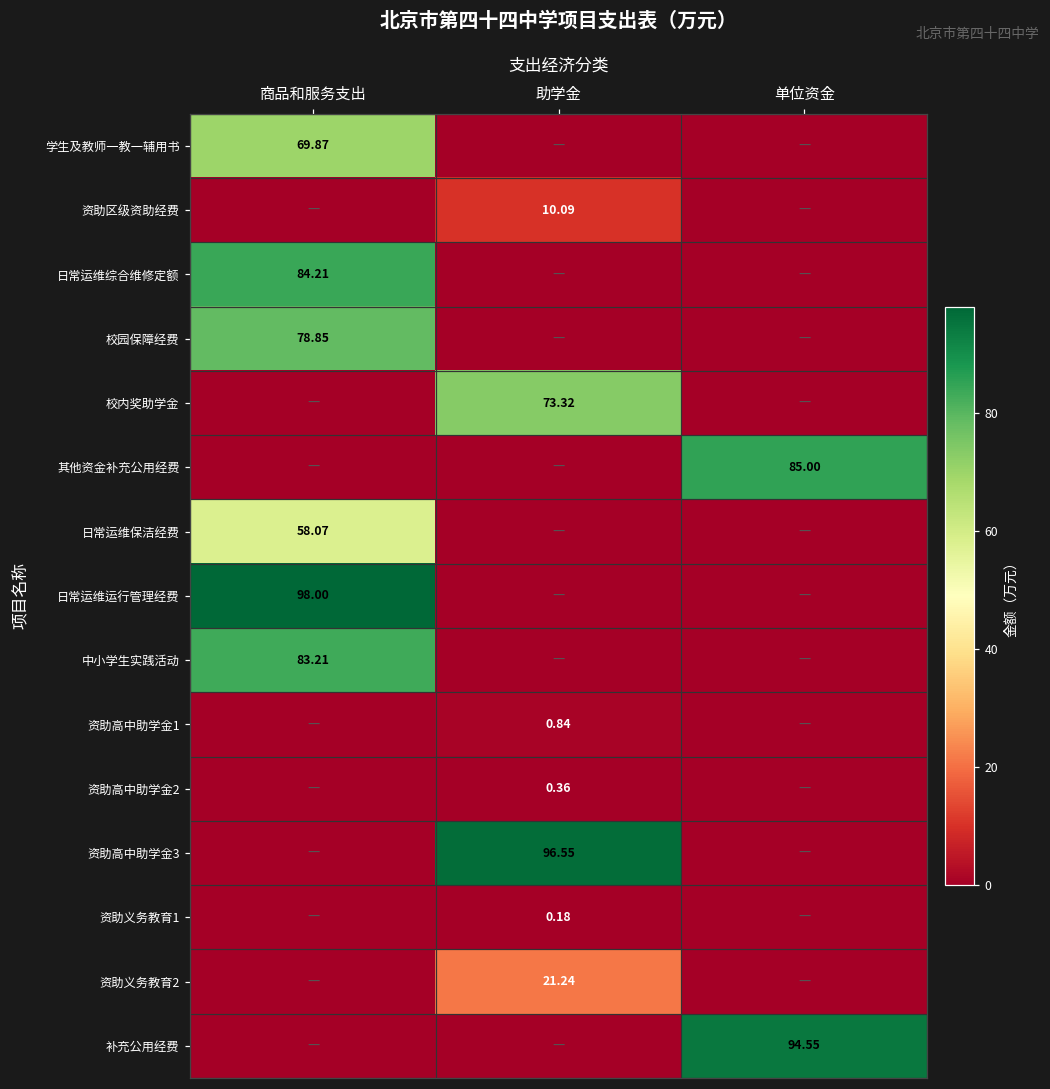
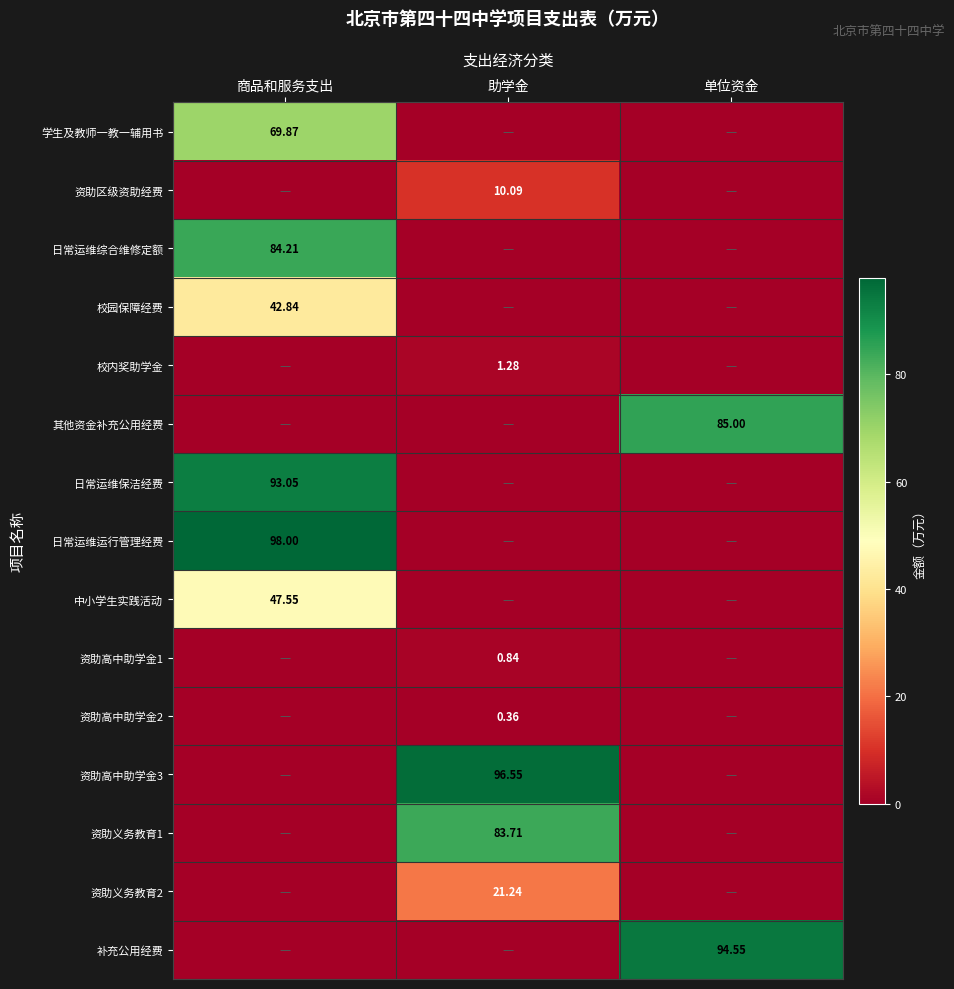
校园保障经费, 商品和服务支出: 78.85 -> 42.84
校内奖助学金, 助学金: 73.32 -> 1.28
日常运维保洁经费, 商品和服务支出: 58.07 -> 93.05
中小学生实践活动, 商品和服务支出: 83.21 -> 47.55
资助义务教育1, 助学金: 0.18 -> 83.71
